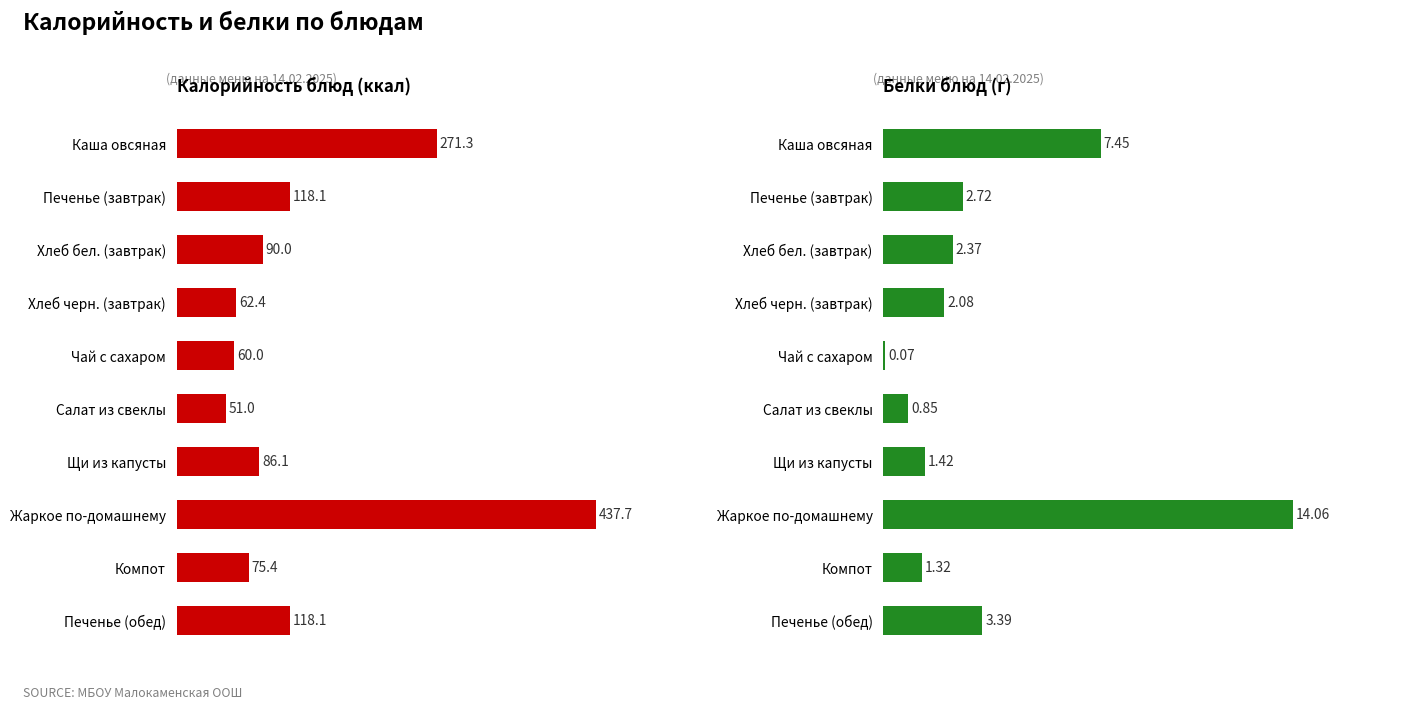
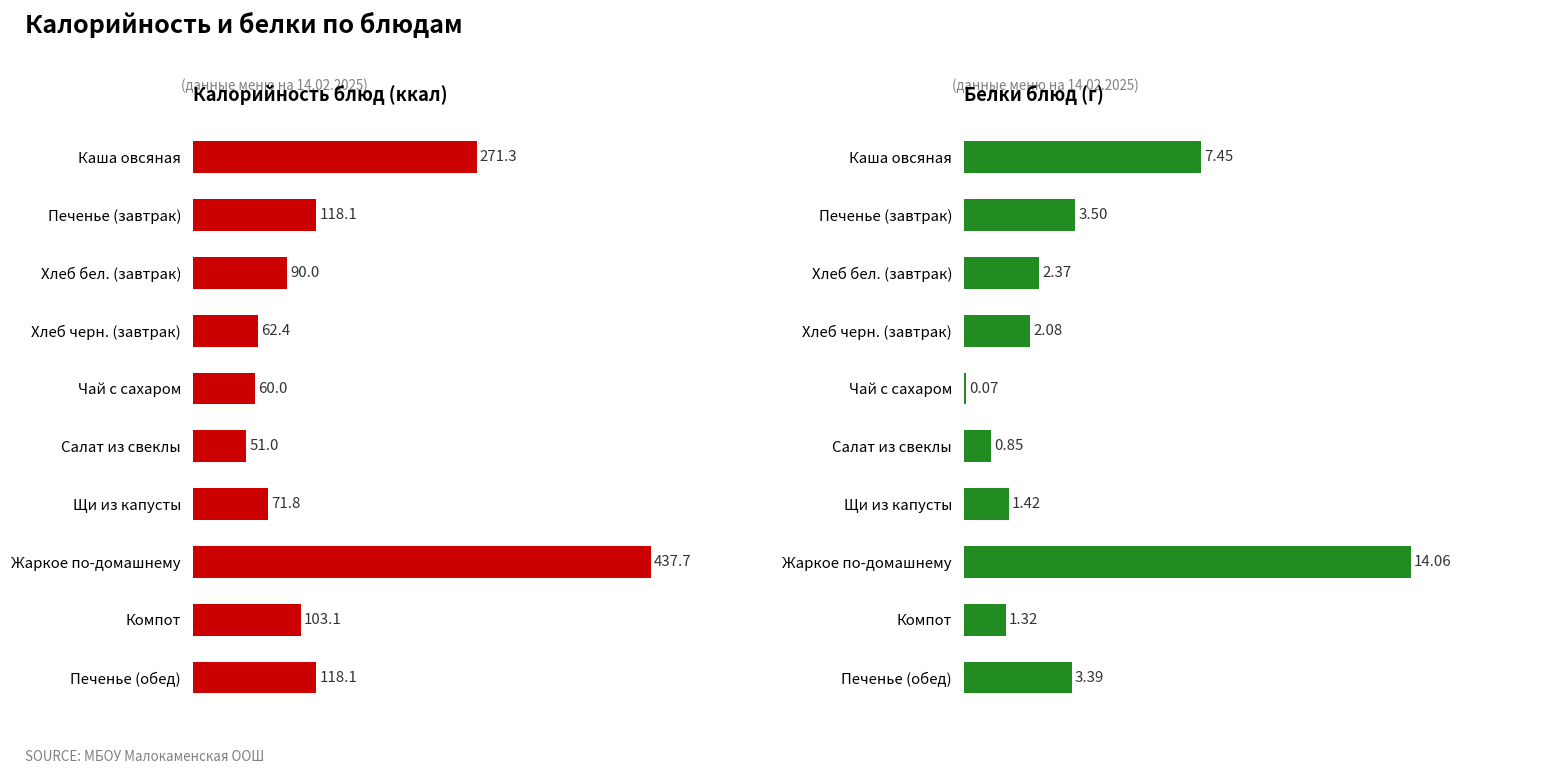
Калорийность блюд (ккал), Щи из капусты: 86.1 -> 71.8
Калорийность блюд (ккал), Компот: 75.4 -> 103.1
Белки блюд (г), Печенье (завтрак): 2.72 -> 3.50
